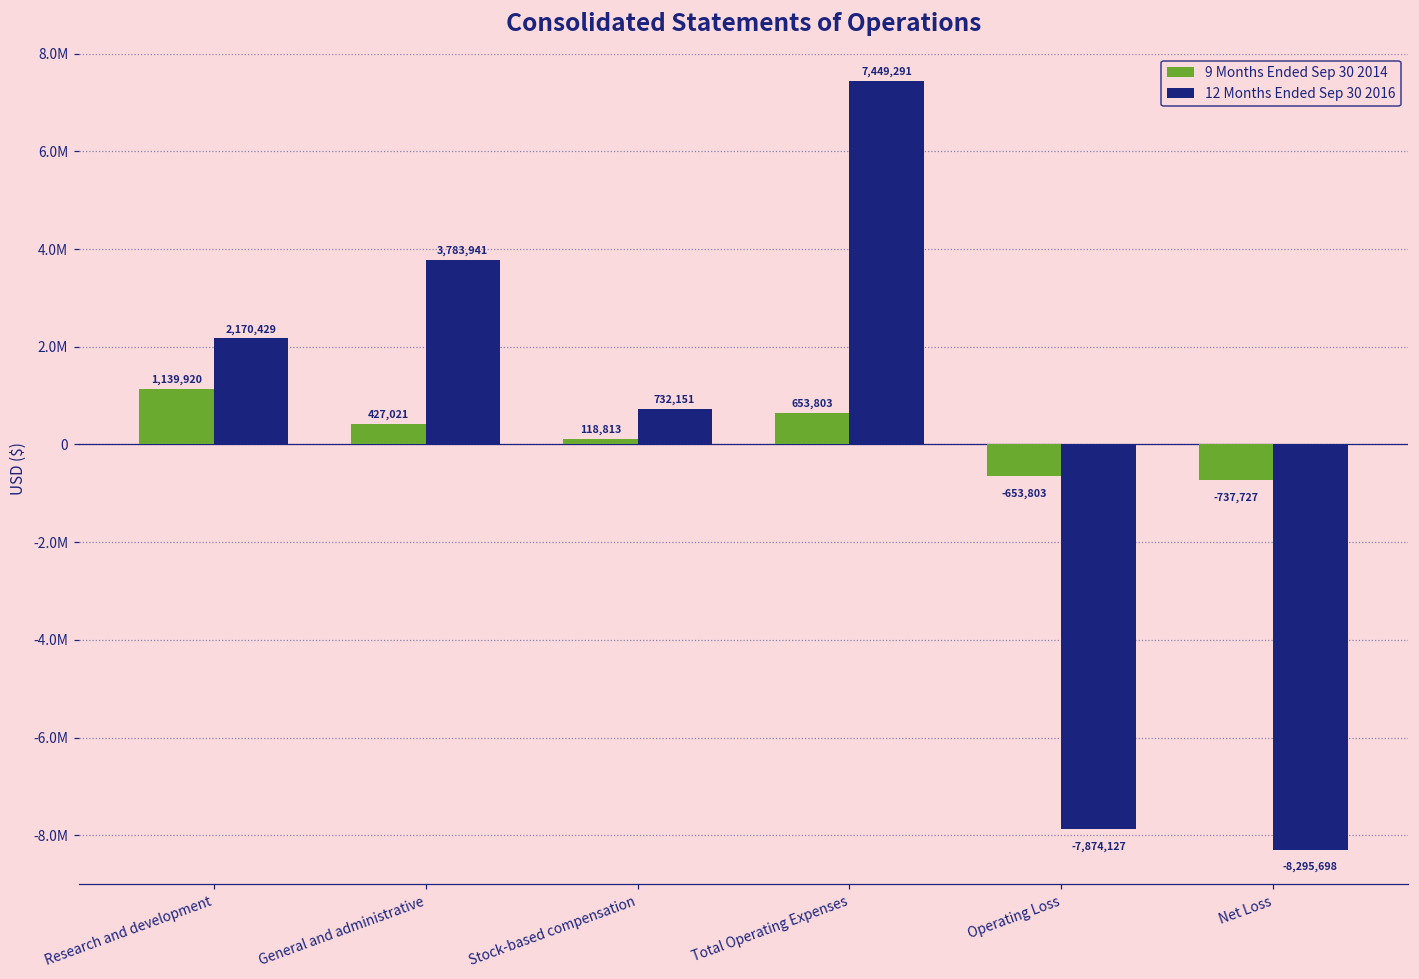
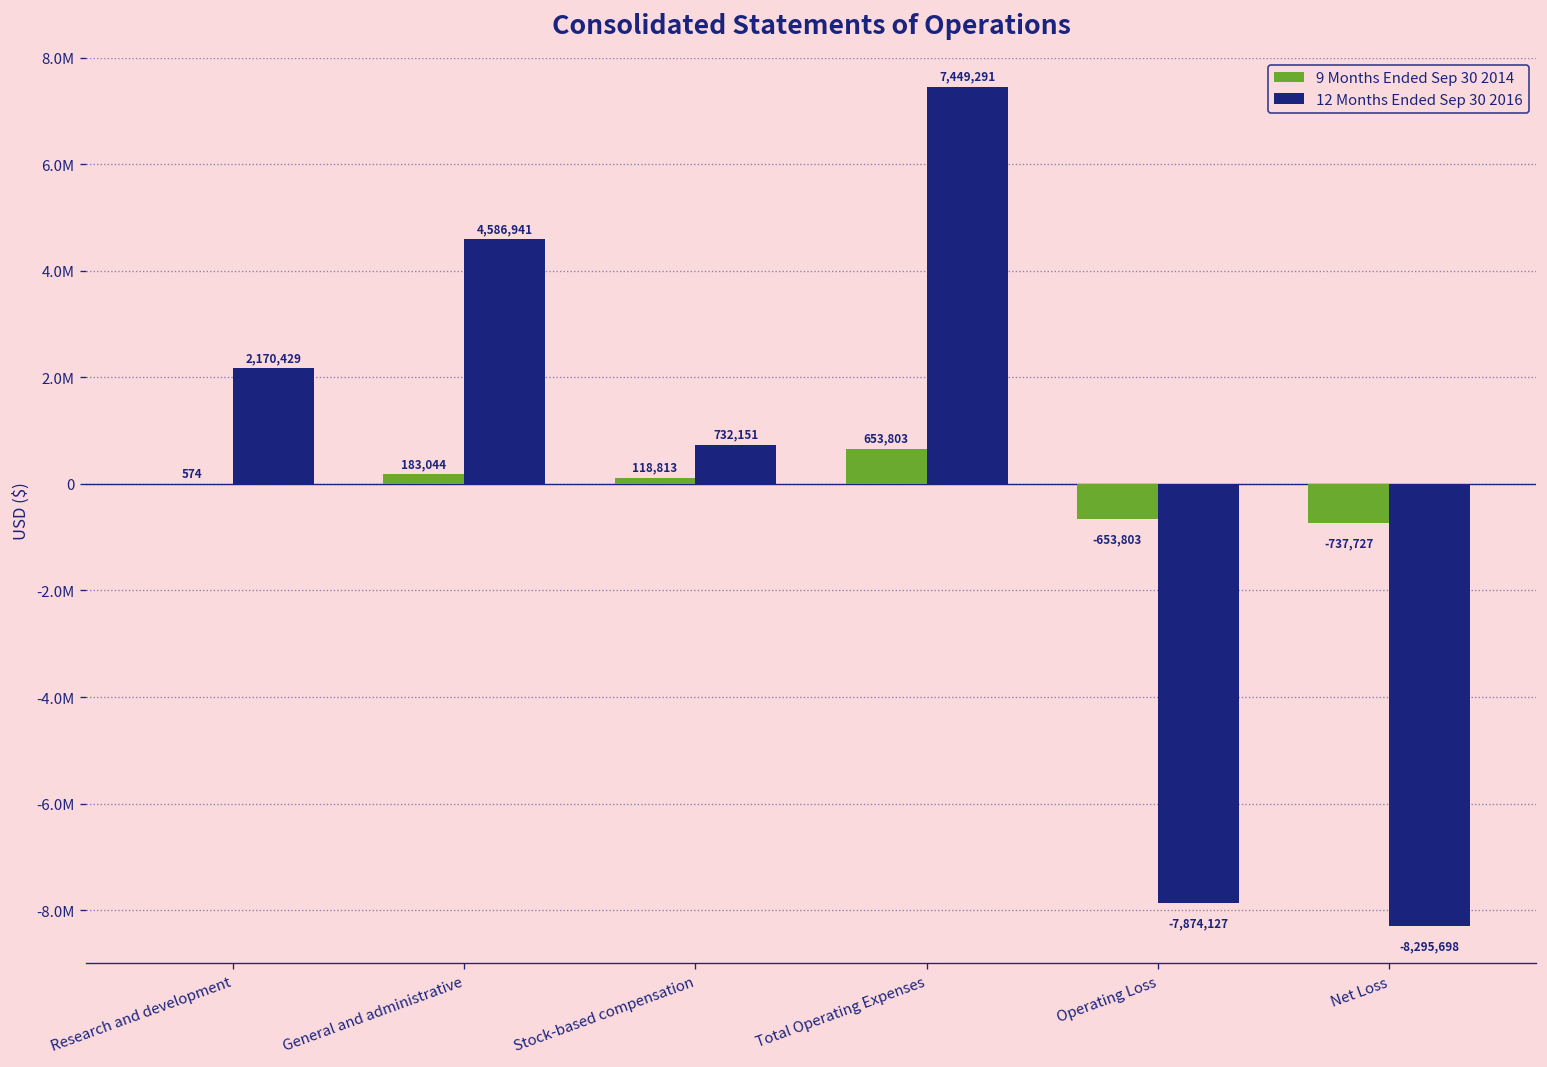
9 Months Ended Sep 30 2014, Research and development: 1,139,920 -> 574
9 Months Ended Sep 30 2014, General and administrative: 427,021 -> 183,044
12 Months Ended Sep 30 2016, General and administrative: 3,783,941 -> 4,586,941
